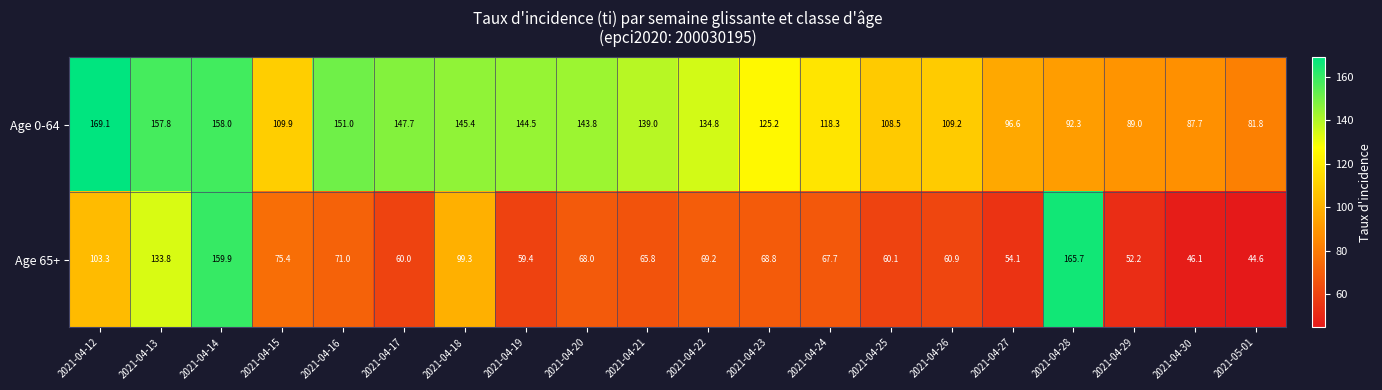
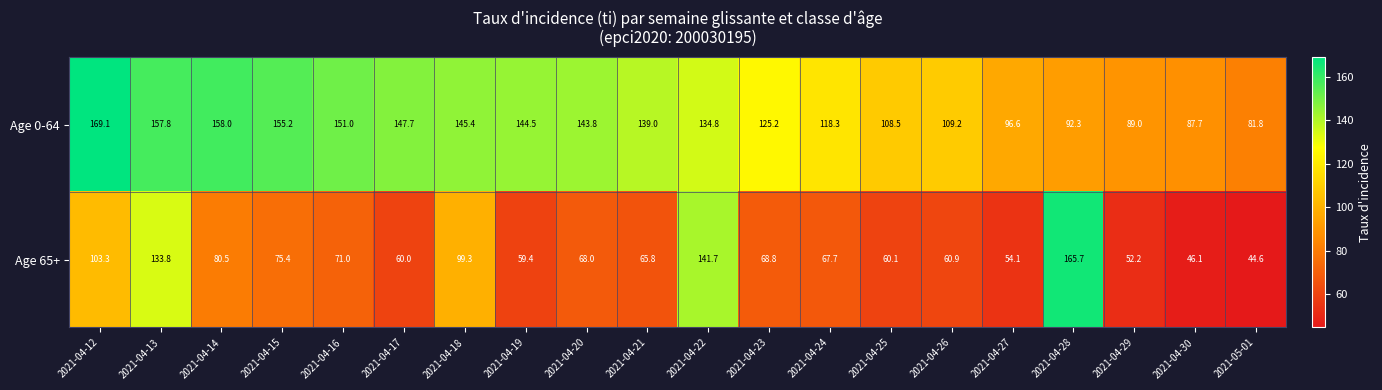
Age 0-64, 2021-04-15: 109.9 -> 155.2
Age 65+, 2021-04-14: 159.9 -> 80.5
Age 65+, 2021-04-22: 69.2 -> 141.7
